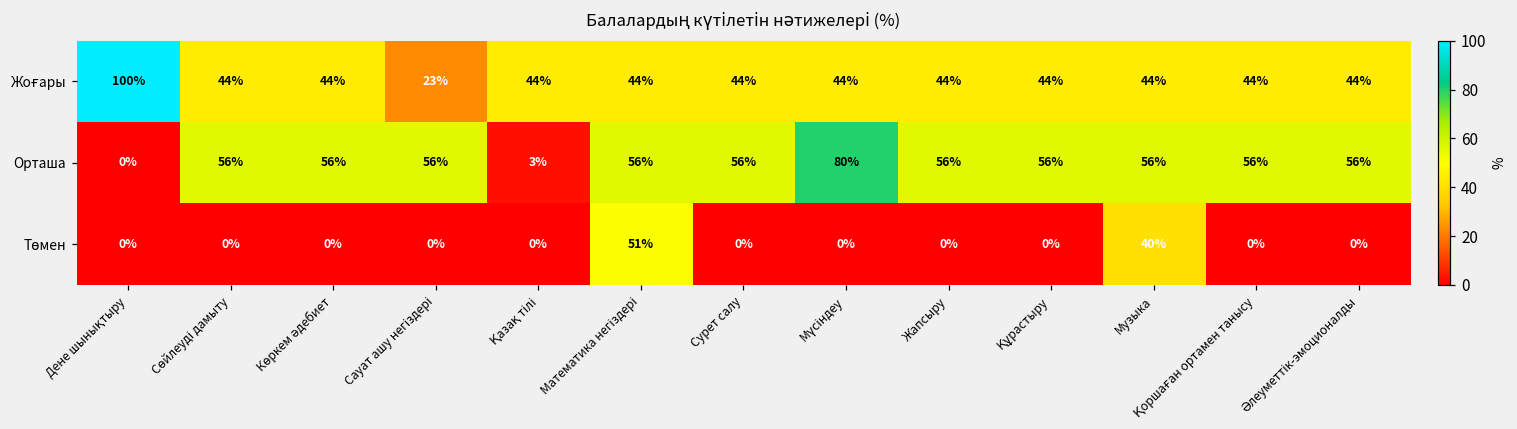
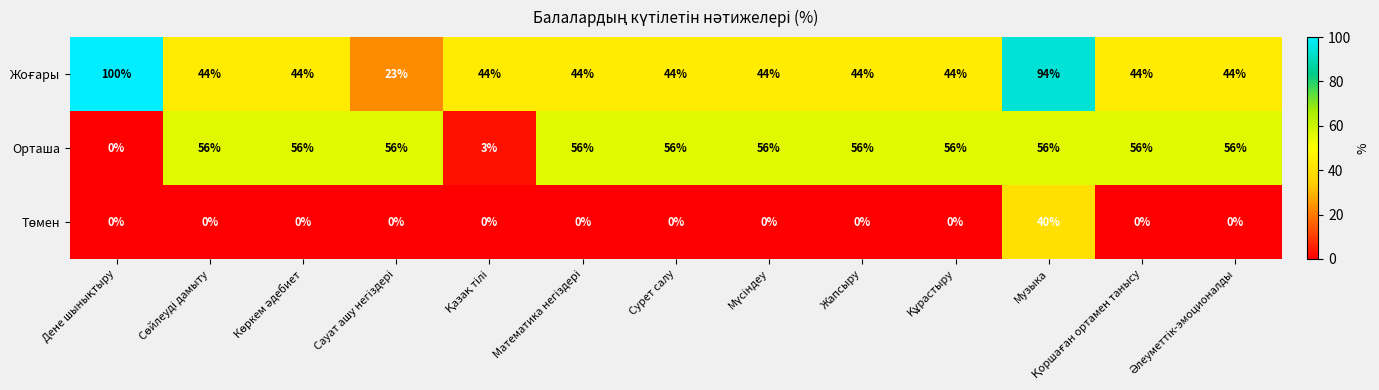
Жоғары, Музыка: 44% -> 94%
Орташа, Мүсіндеу: 80% -> 56%
Төмен, Математика негіздері: 51% -> 0%
